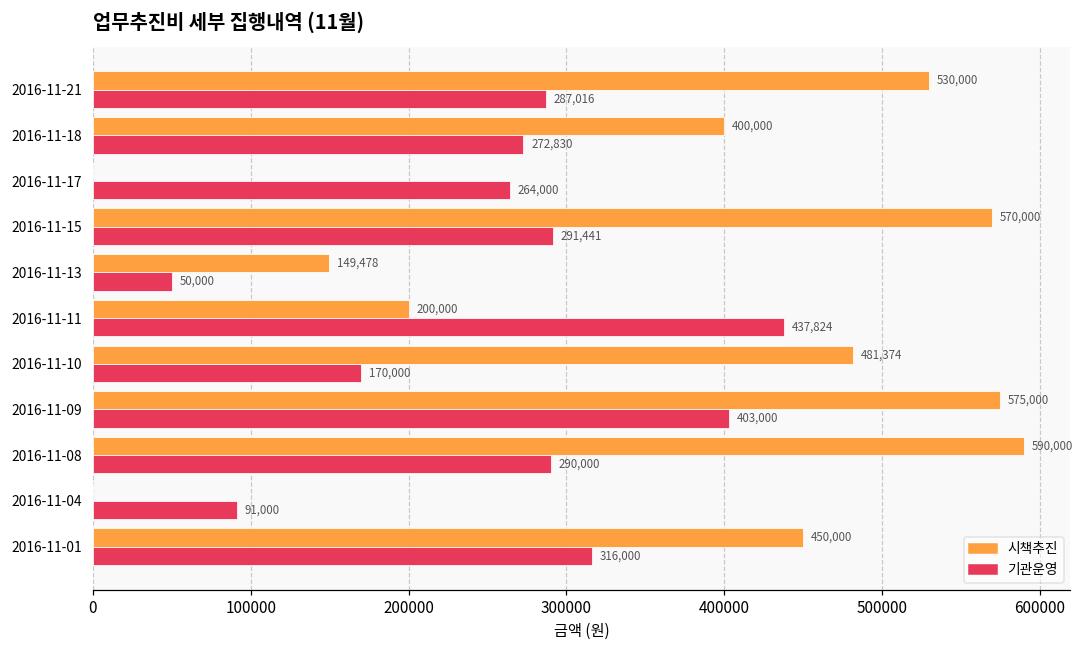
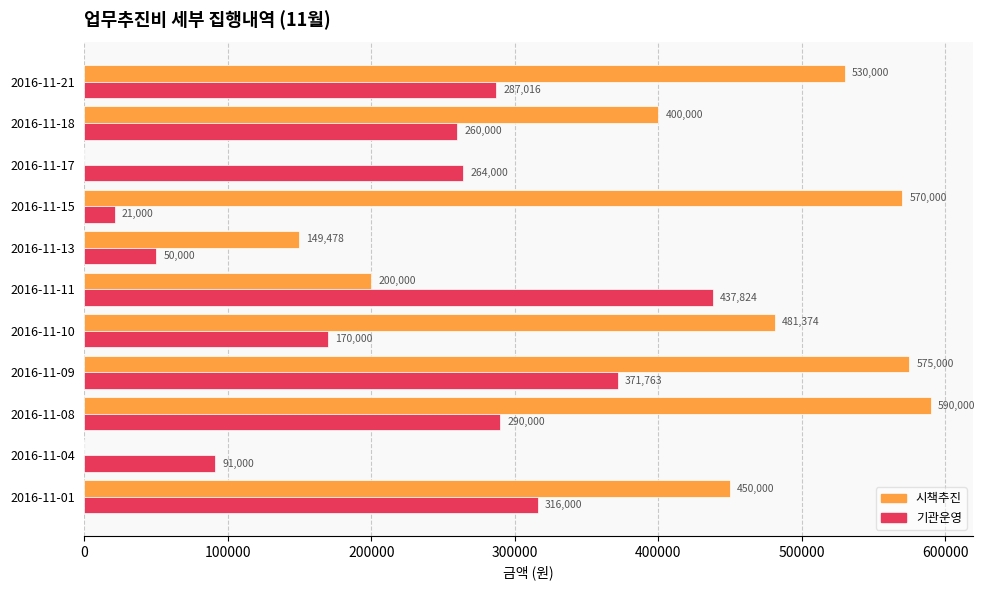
기관운영, 2016-11-18: 272,830 -> 260,000
기관운영, 2016-11-15: 291,441 -> 21,000
기관운영, 2016-11-09: 403,000 -> 371,763
